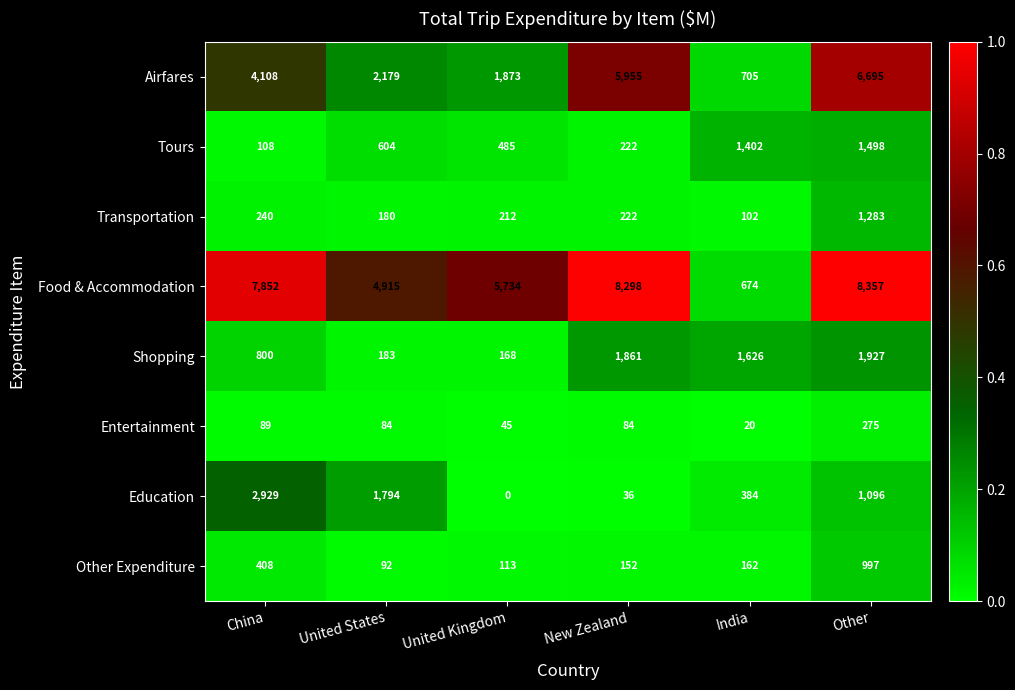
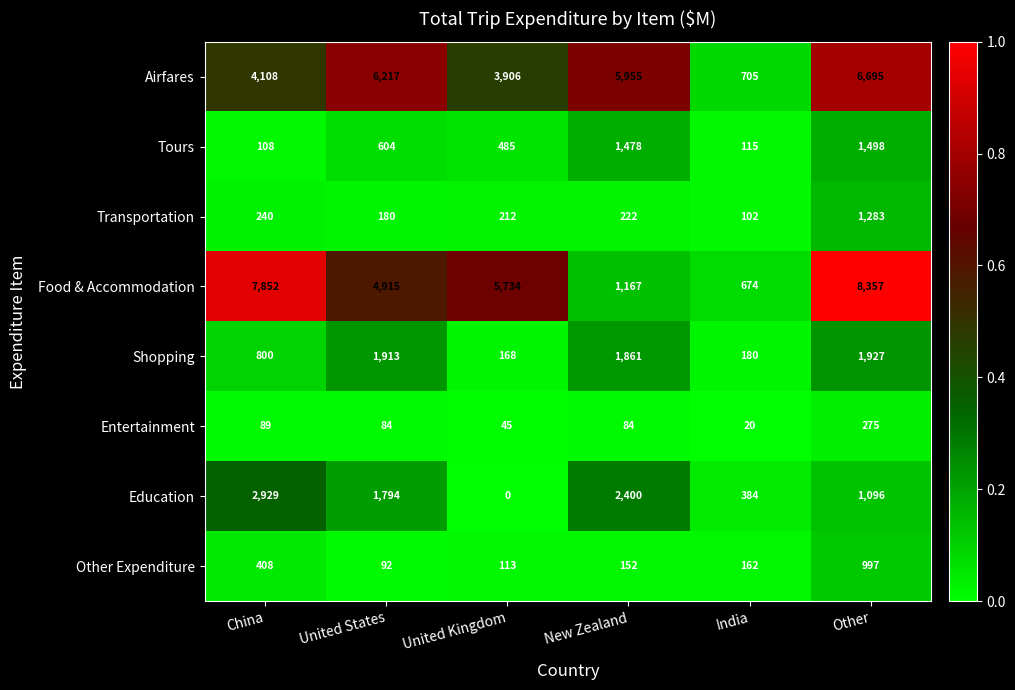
Airfares, United States: 2,179 -> 6,217
Airfares, United Kingdom: 1,873 -> 3,906
Tours, New Zealand: 222 -> 1,478
Tours, India: 1,402 -> 115
Food & Accommodation, New Zealand: 8,298 -> 1,167
Shopping, United States: 183 -> 1,913
Shopping, India: 1,626 -> 180
Education, New Zealand: 36 -> 2,400
